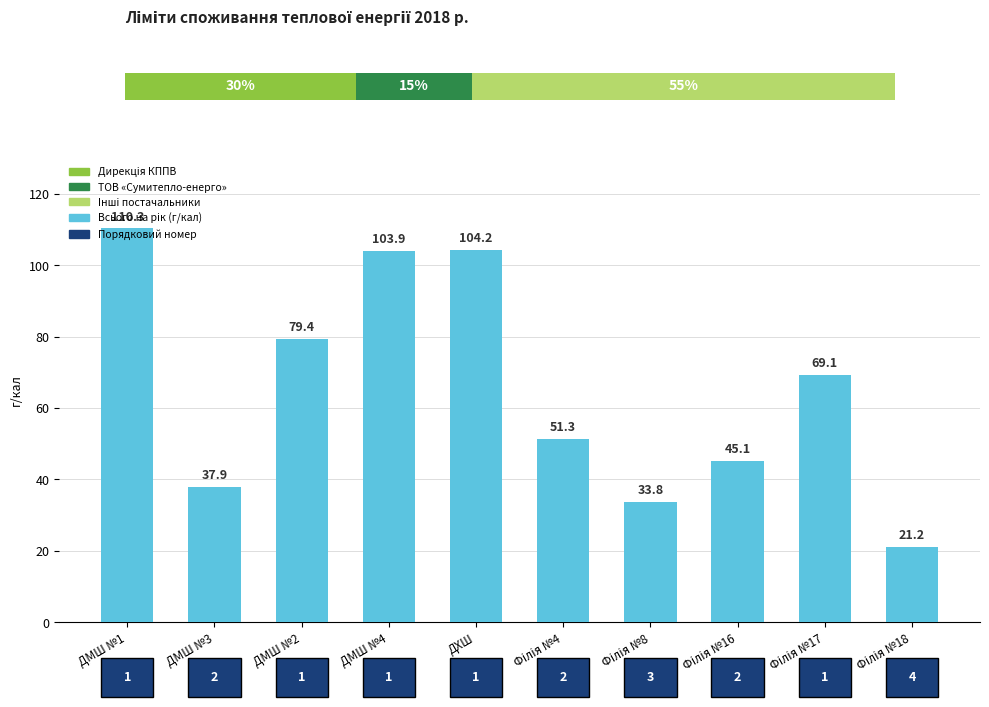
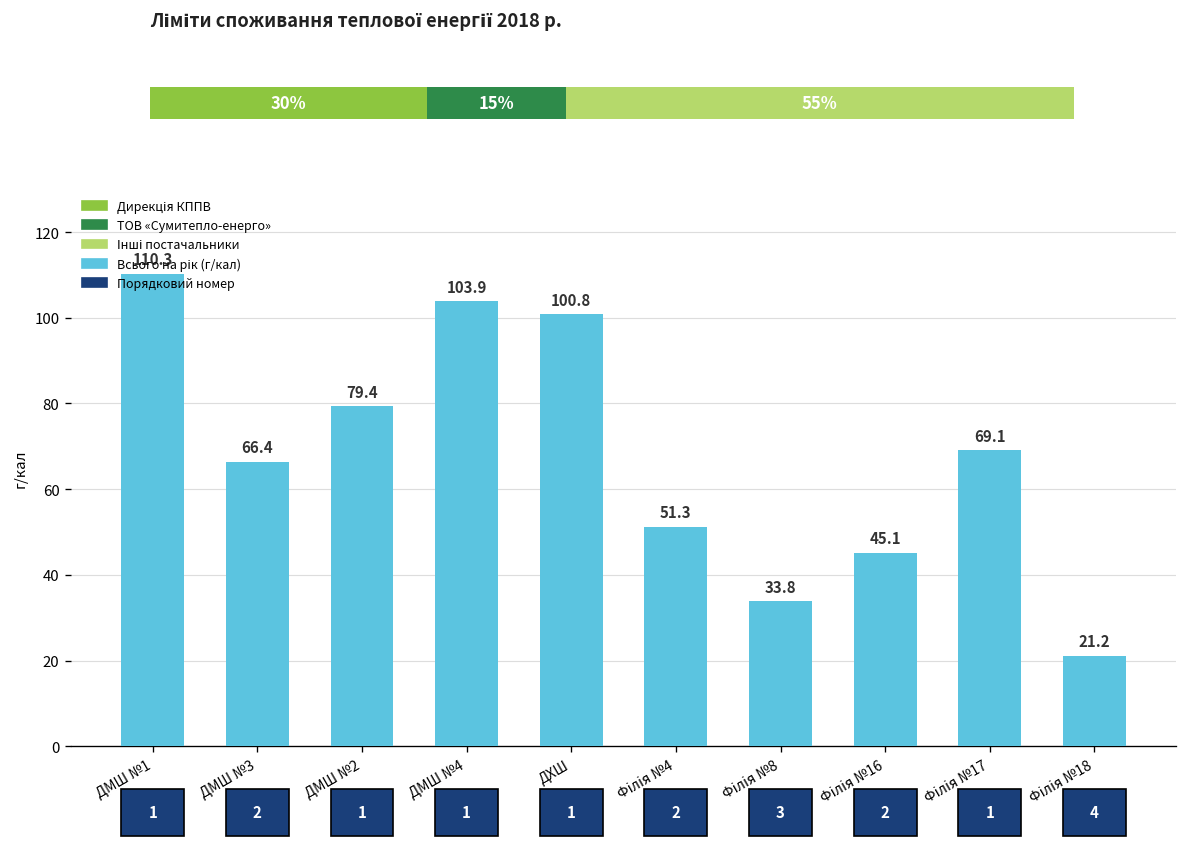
ДМШ №3: 37.9 -> 66.4
ДХШ: 104.2 -> 100.8
